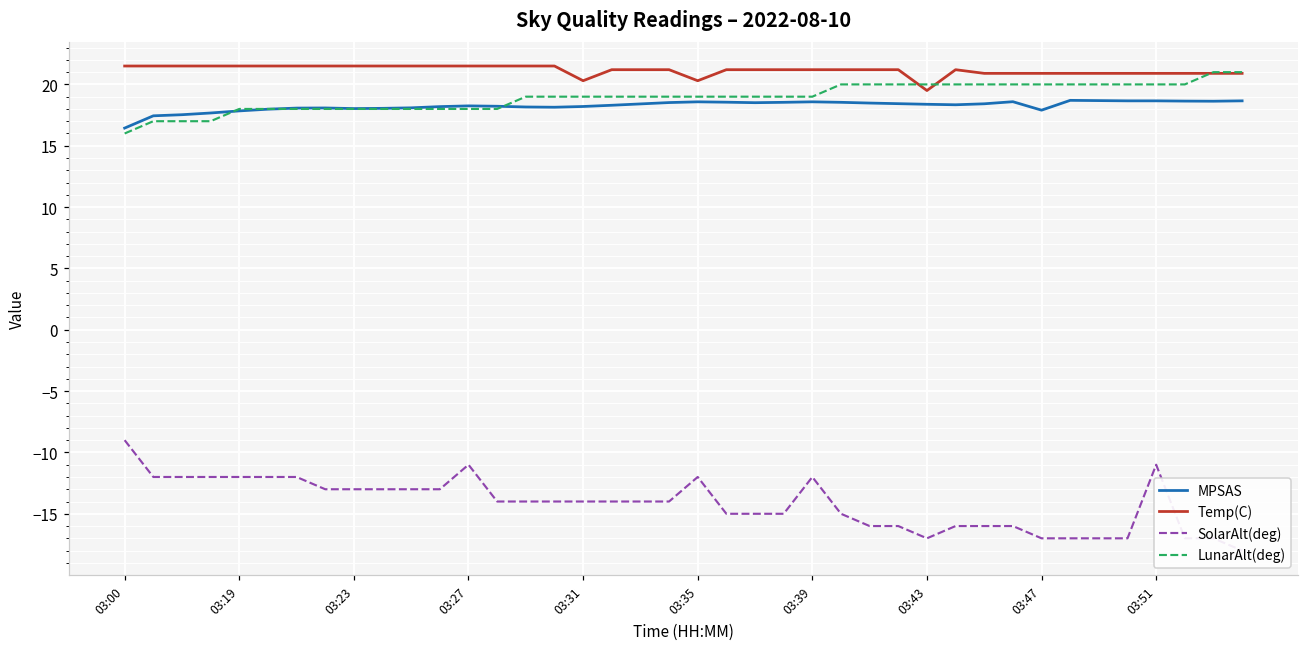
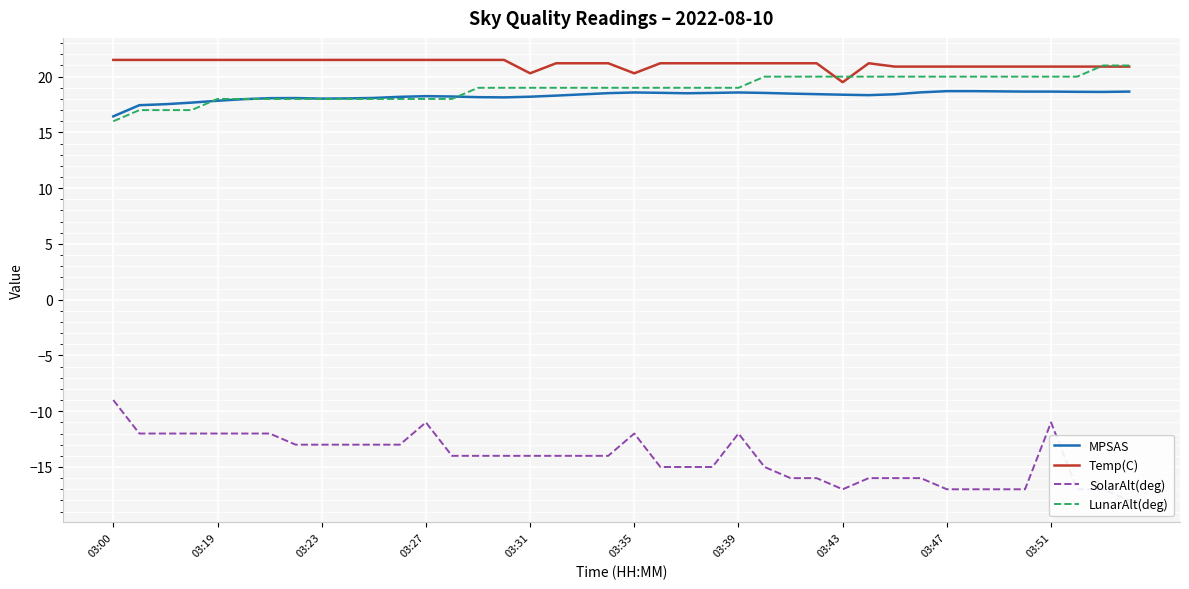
MPSAS, 03:47: 17.9 -> 18.7
